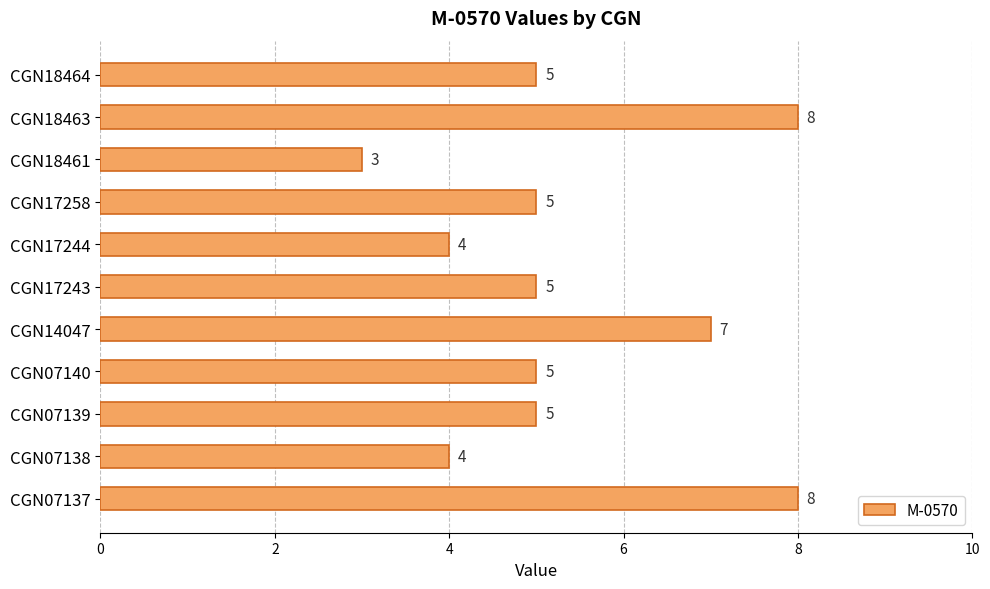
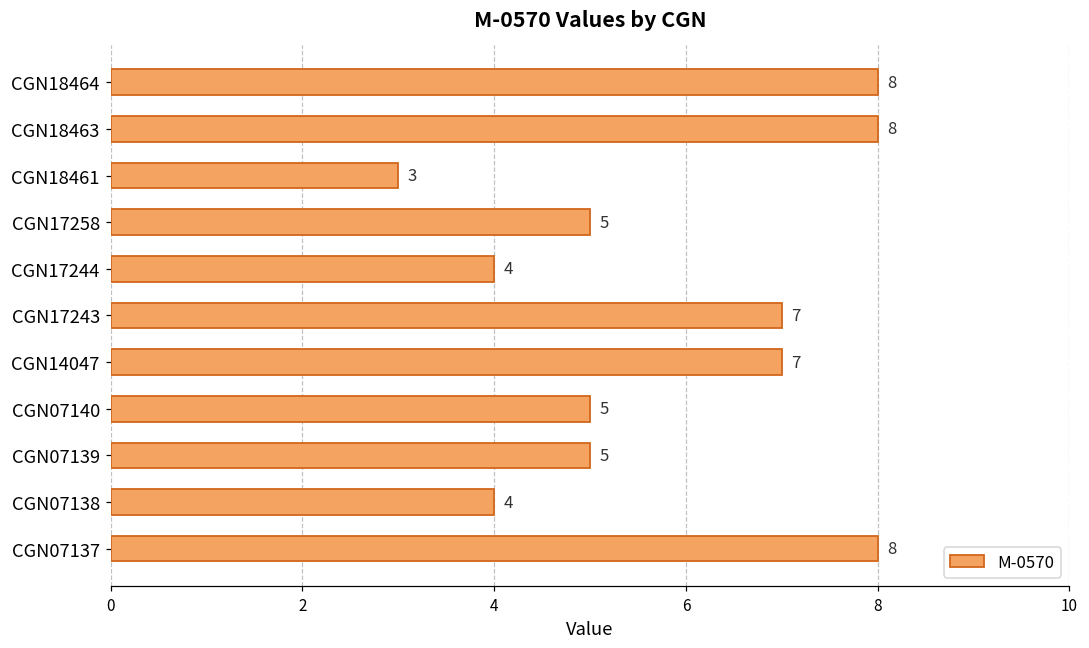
CGN18464: 5 -> 8
CGN17243: 5 -> 7
